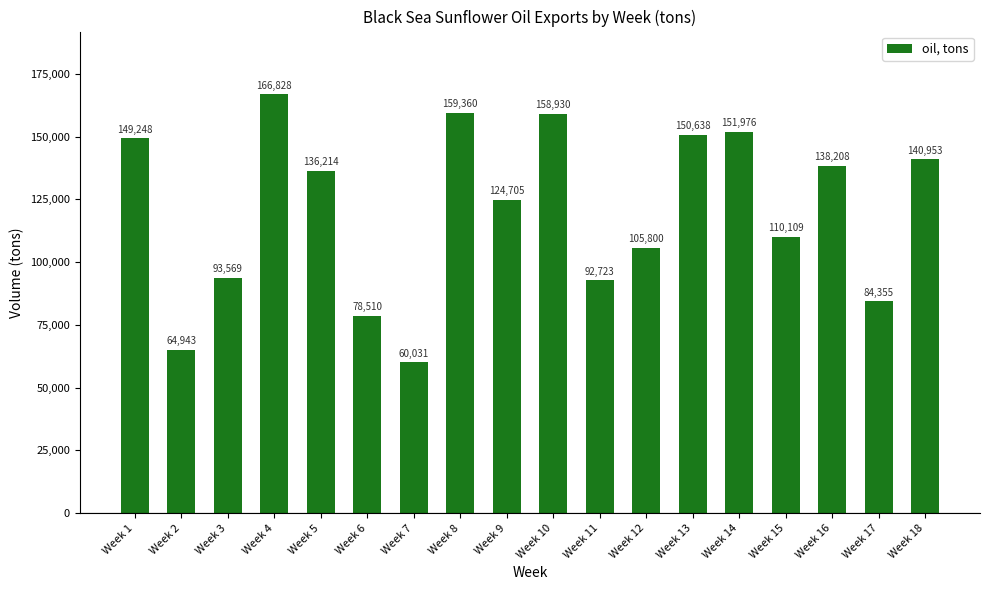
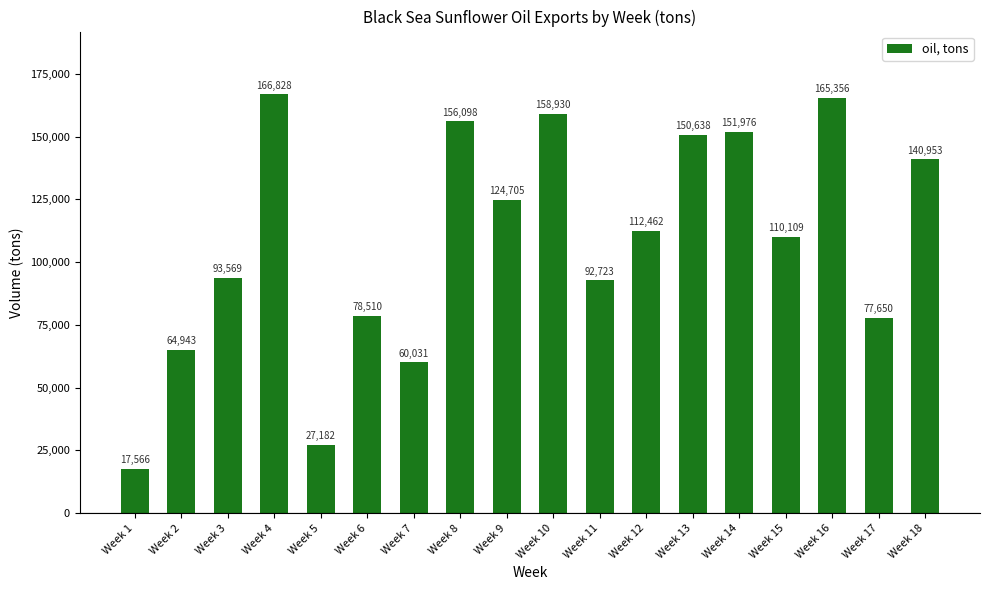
Week 1: 149,248 -> 17,566
Week 5: 136,214 -> 27,182
Week 8: 159,360 -> 156,098
Week 12: 105,800 -> 112,462
Week 16: 138,208 -> 165,356
Week 17: 84,355 -> 77,650
